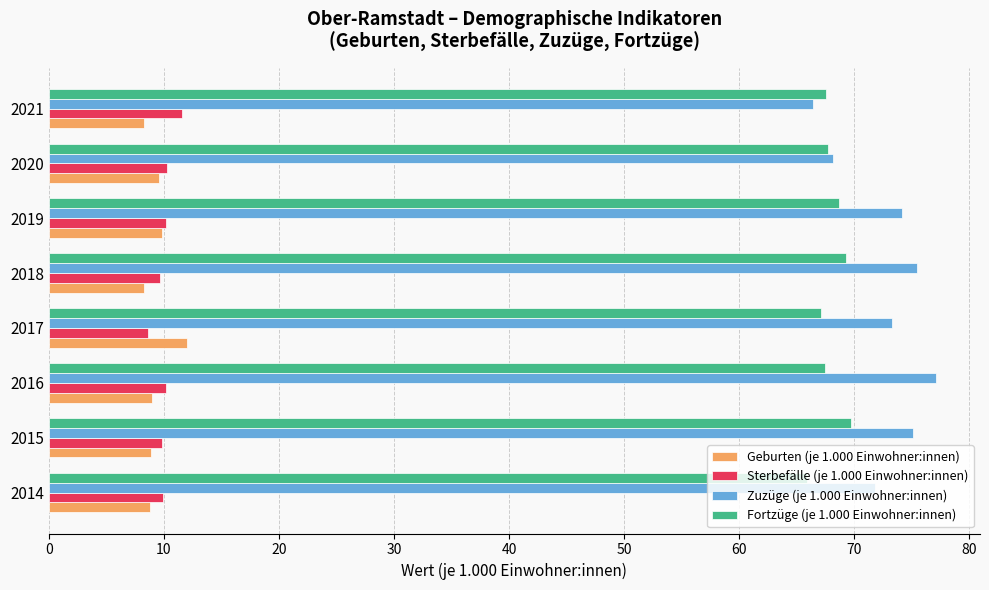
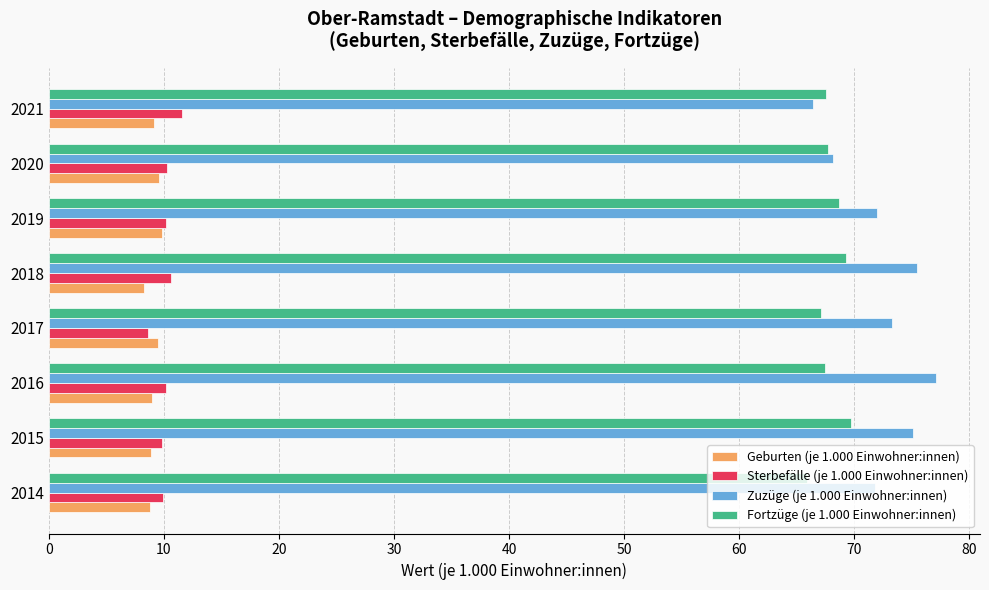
Geburten (je 1.000 Einwohner:innen), 2021: 8.3 -> 9.1
Zuzüge (je 1.000 Einwohner:innen), 2019: 74.2 -> 72.0
Sterbefälle (je 1.000 Einwohner:innen), 2018: 9.7 -> 10.6
Geburten (je 1.000 Einwohner:innen), 2017: 12.0 -> 9.5
